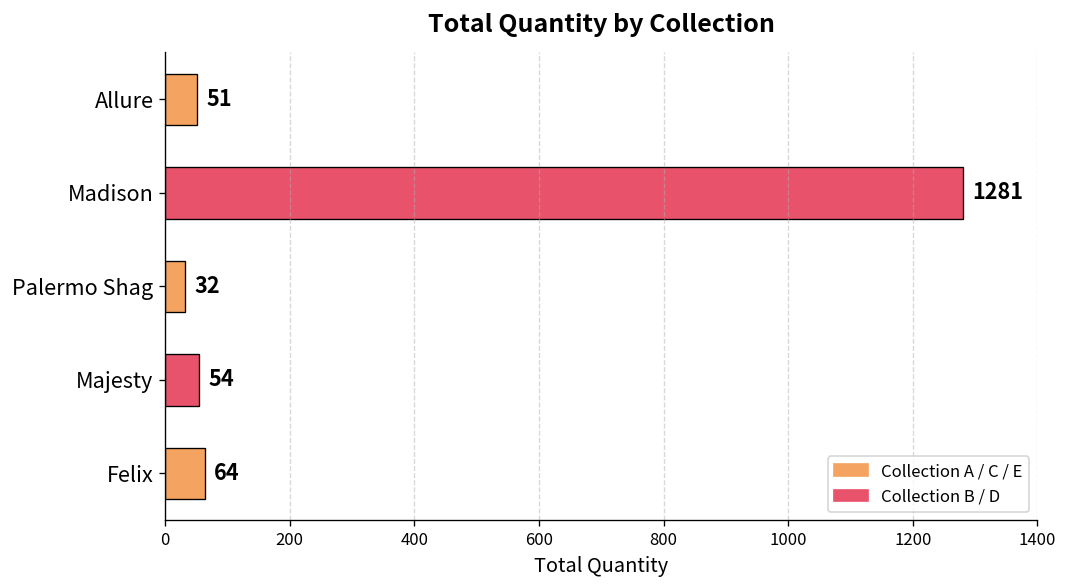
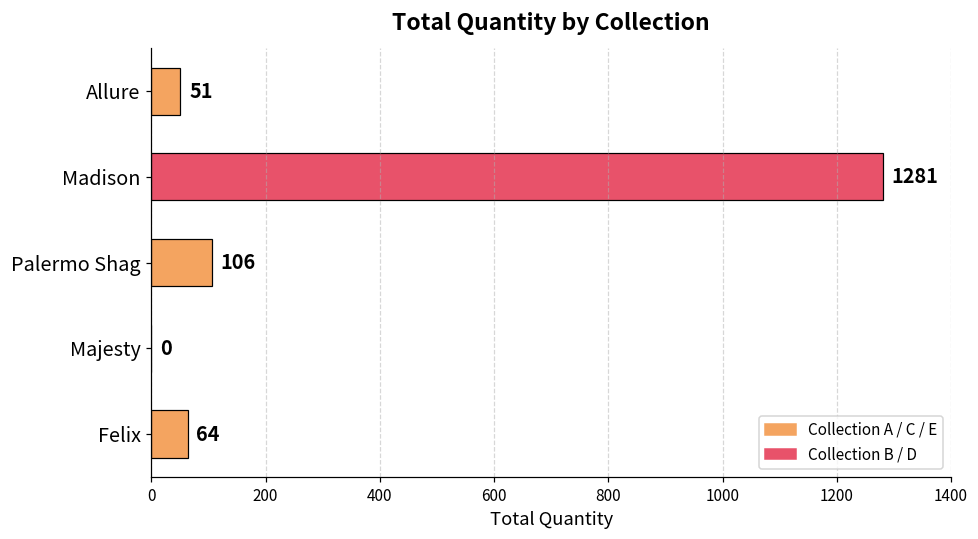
Palermo Shag: 32 -> 106
Majesty: 54 -> 0
